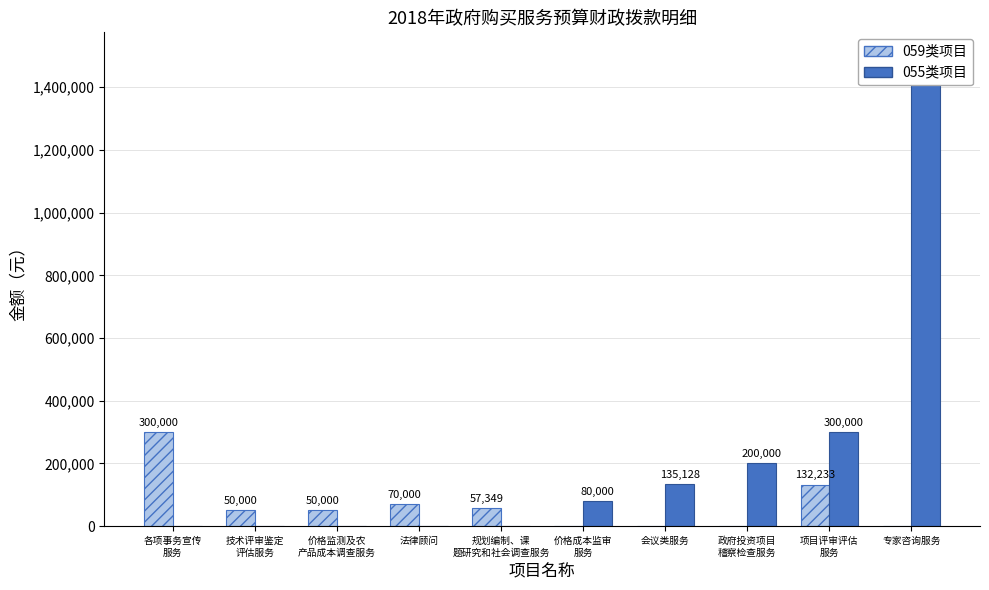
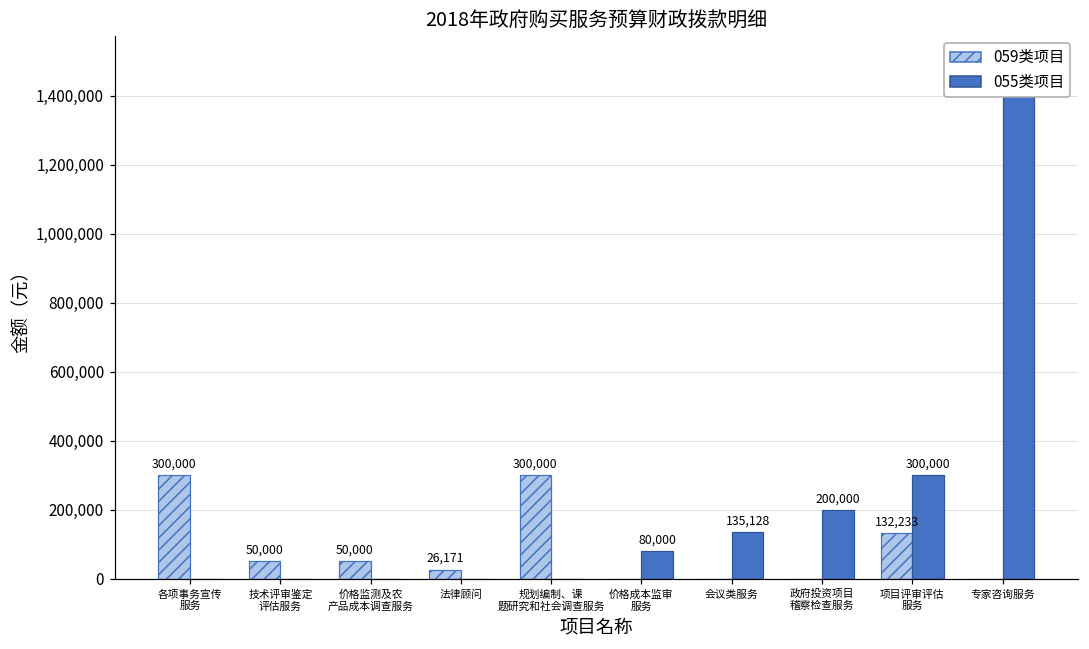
059类项目, 法律顾问: 70,000 -> 26,171
059类项目, 规划编制、课 题研究和社会调查服务: 57,349 -> 300,000
